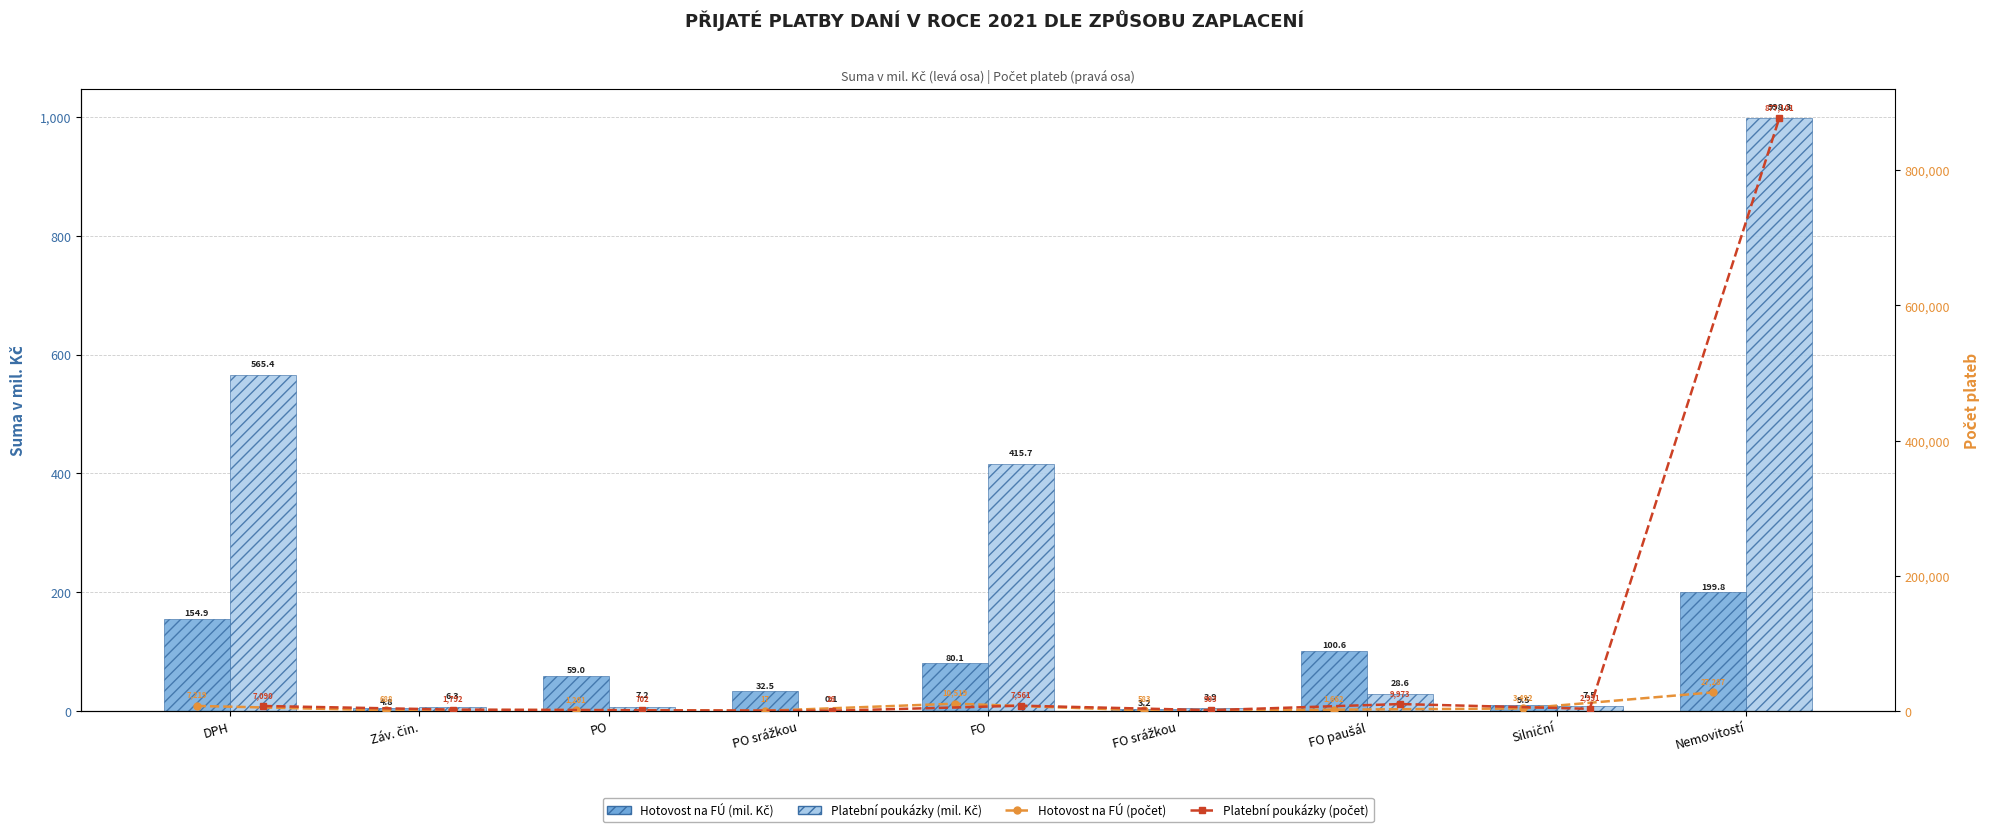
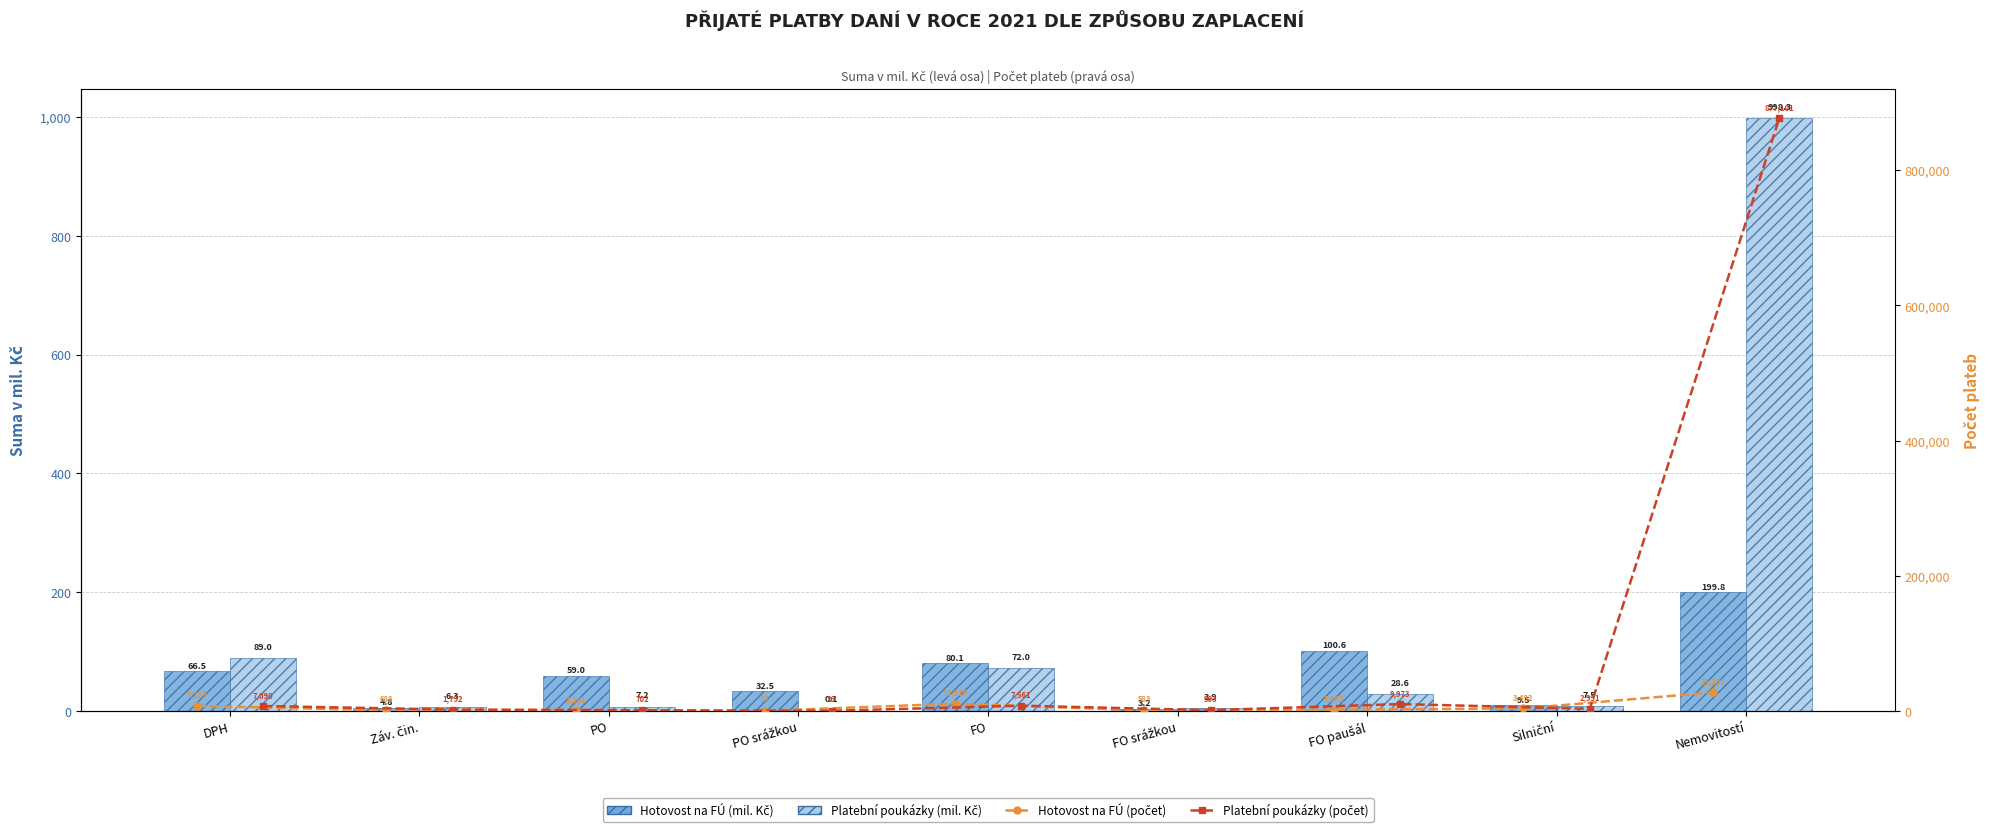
Hotovost na FÚ (mil. Kč), DPH: 154.9 -> 66.5
Platební poukázky (mil. Kč), DPH: 565.4 -> 89.0
Platební poukázky (mil. Kč), FO: 415.7 -> 72.0
